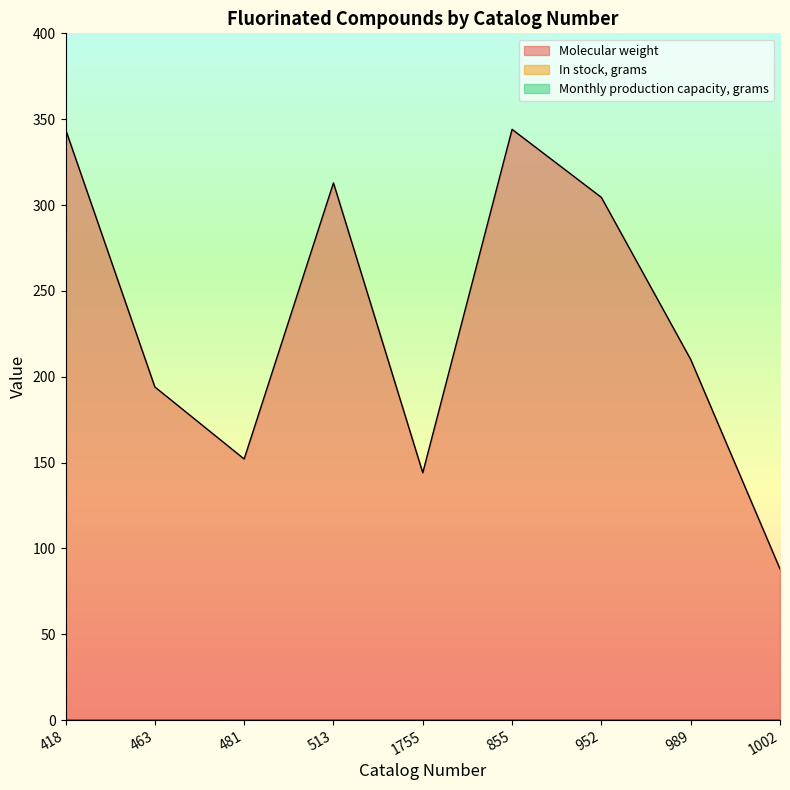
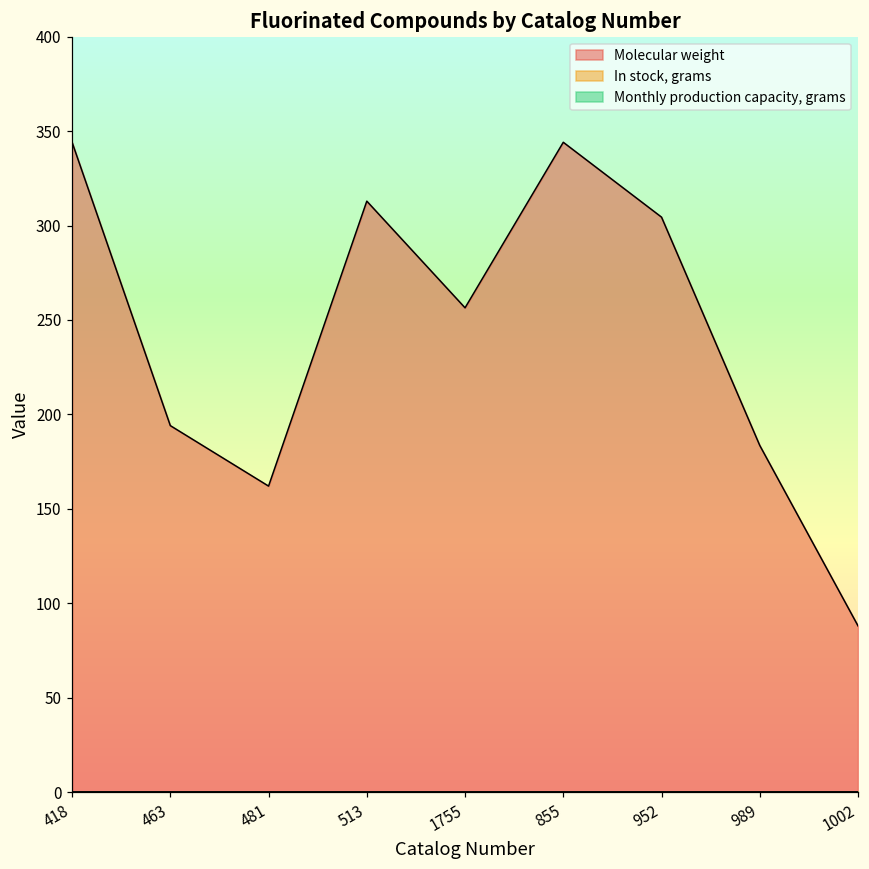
Molecular weight, 481: 152 -> 162
Molecular weight, 1755: 144 -> 256
Molecular weight, 989: 210 -> 184
